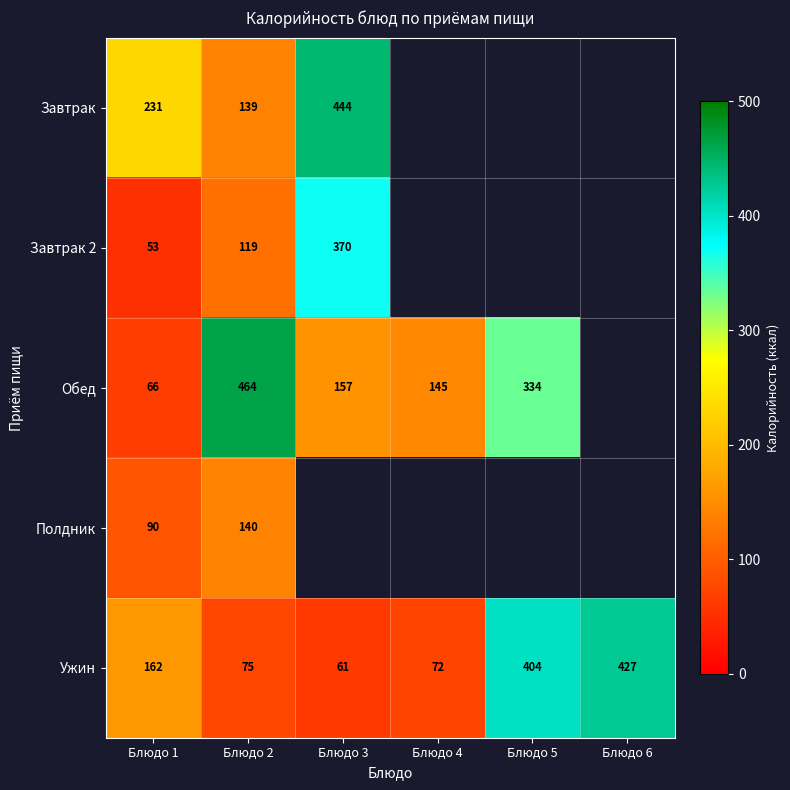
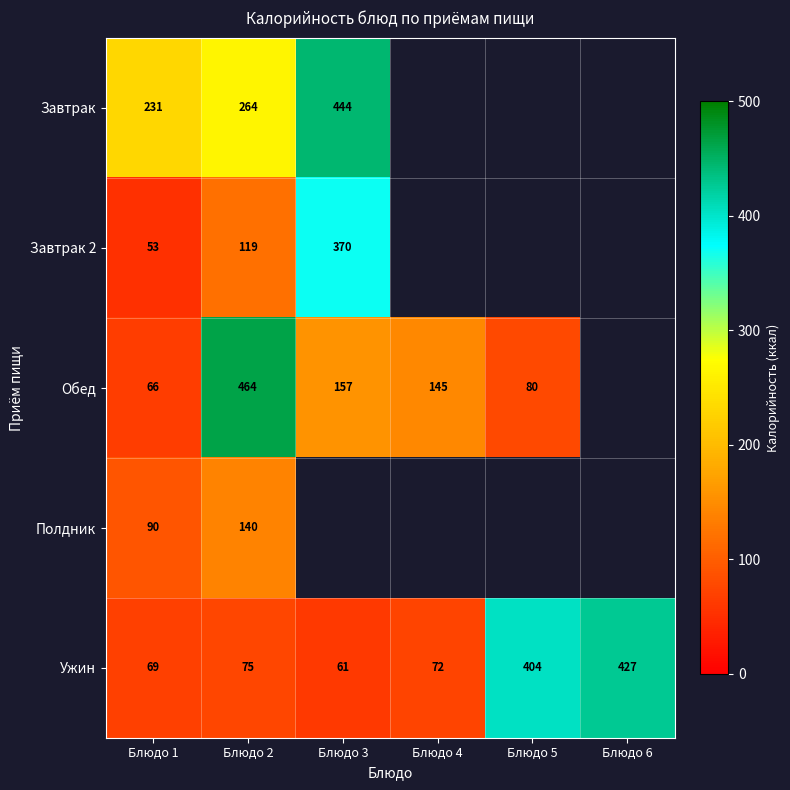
Завтрак, Блюдо 2: 139 -> 264
Обед, Блюдо 5: 334 -> 80
Ужин, Блюдо 1: 162 -> 69
